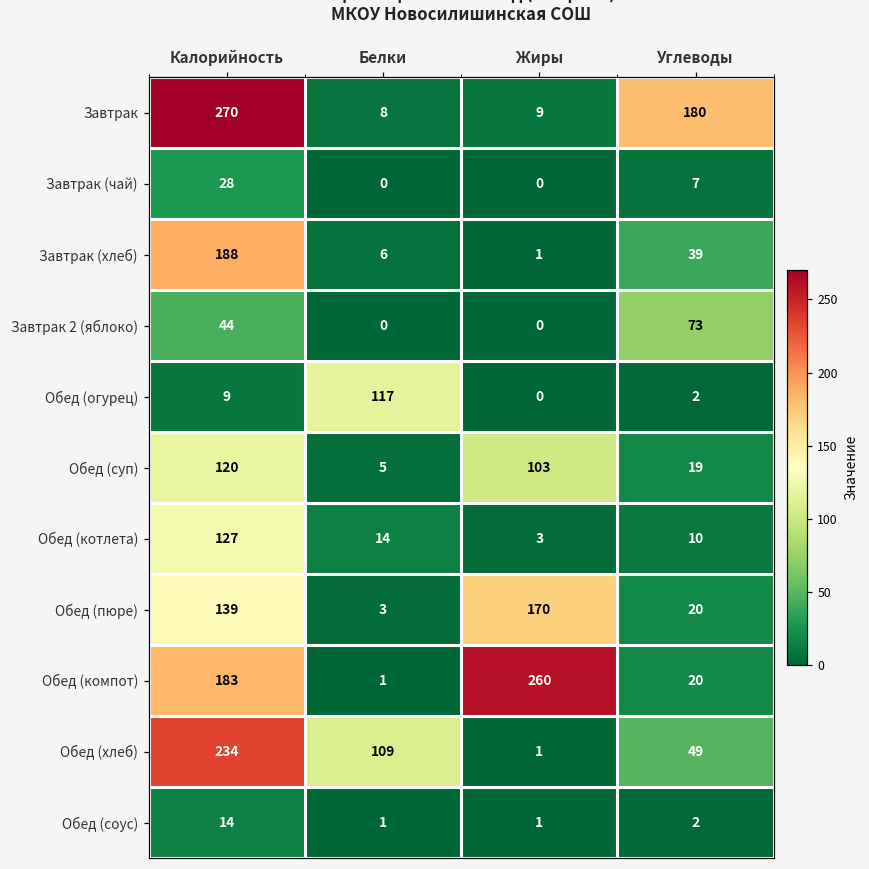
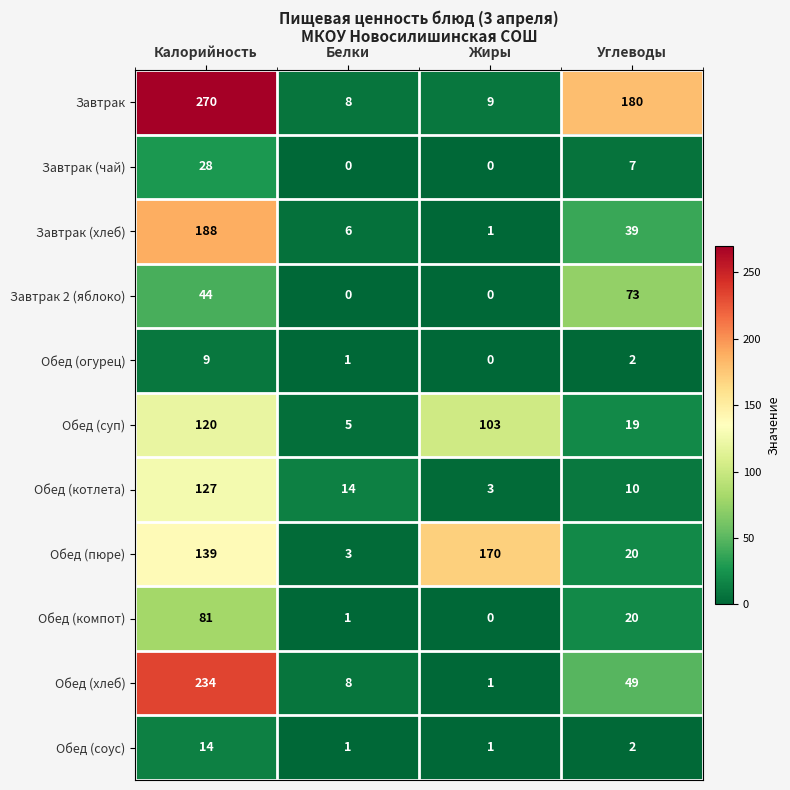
Обед (огурец), Белки: 117 -> 1
Обед (компот), Калорийность: 183 -> 81
Обед (компот), Жиры: 260 -> 0
Обед (хлеб), Белки: 109 -> 8
